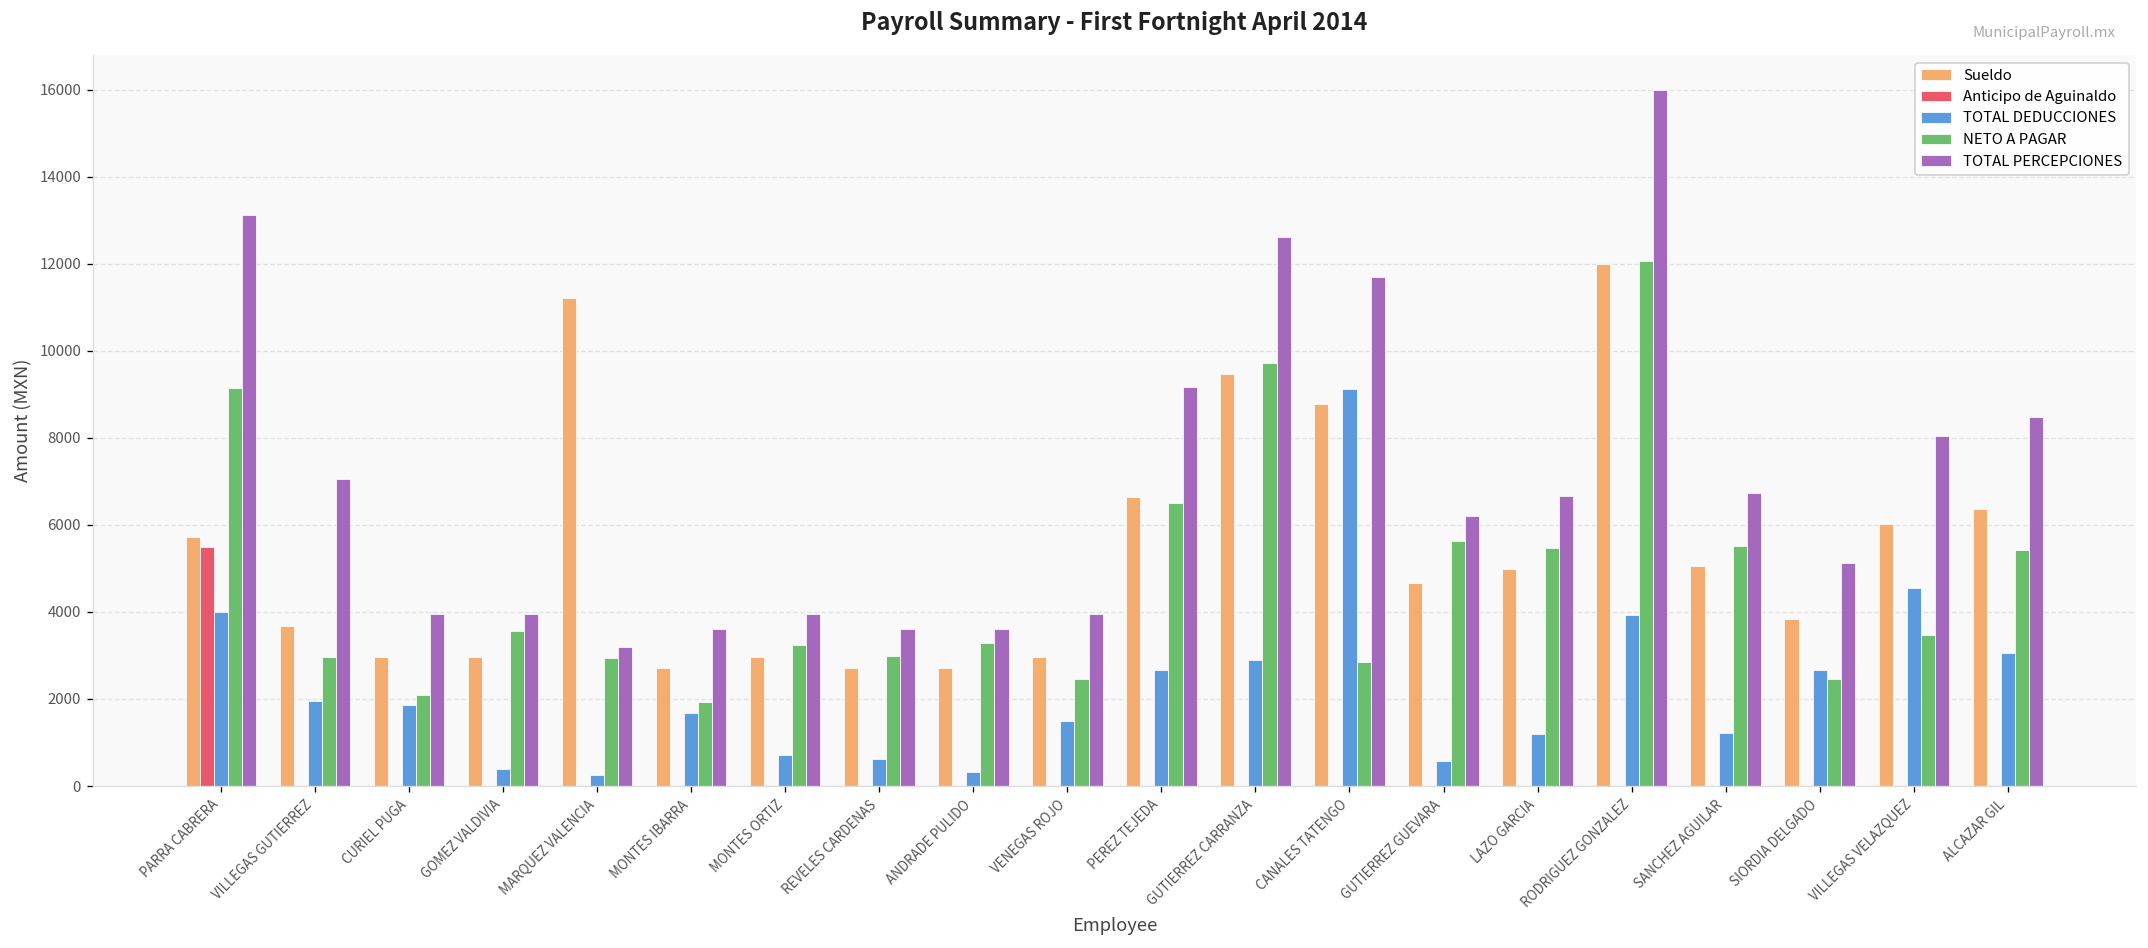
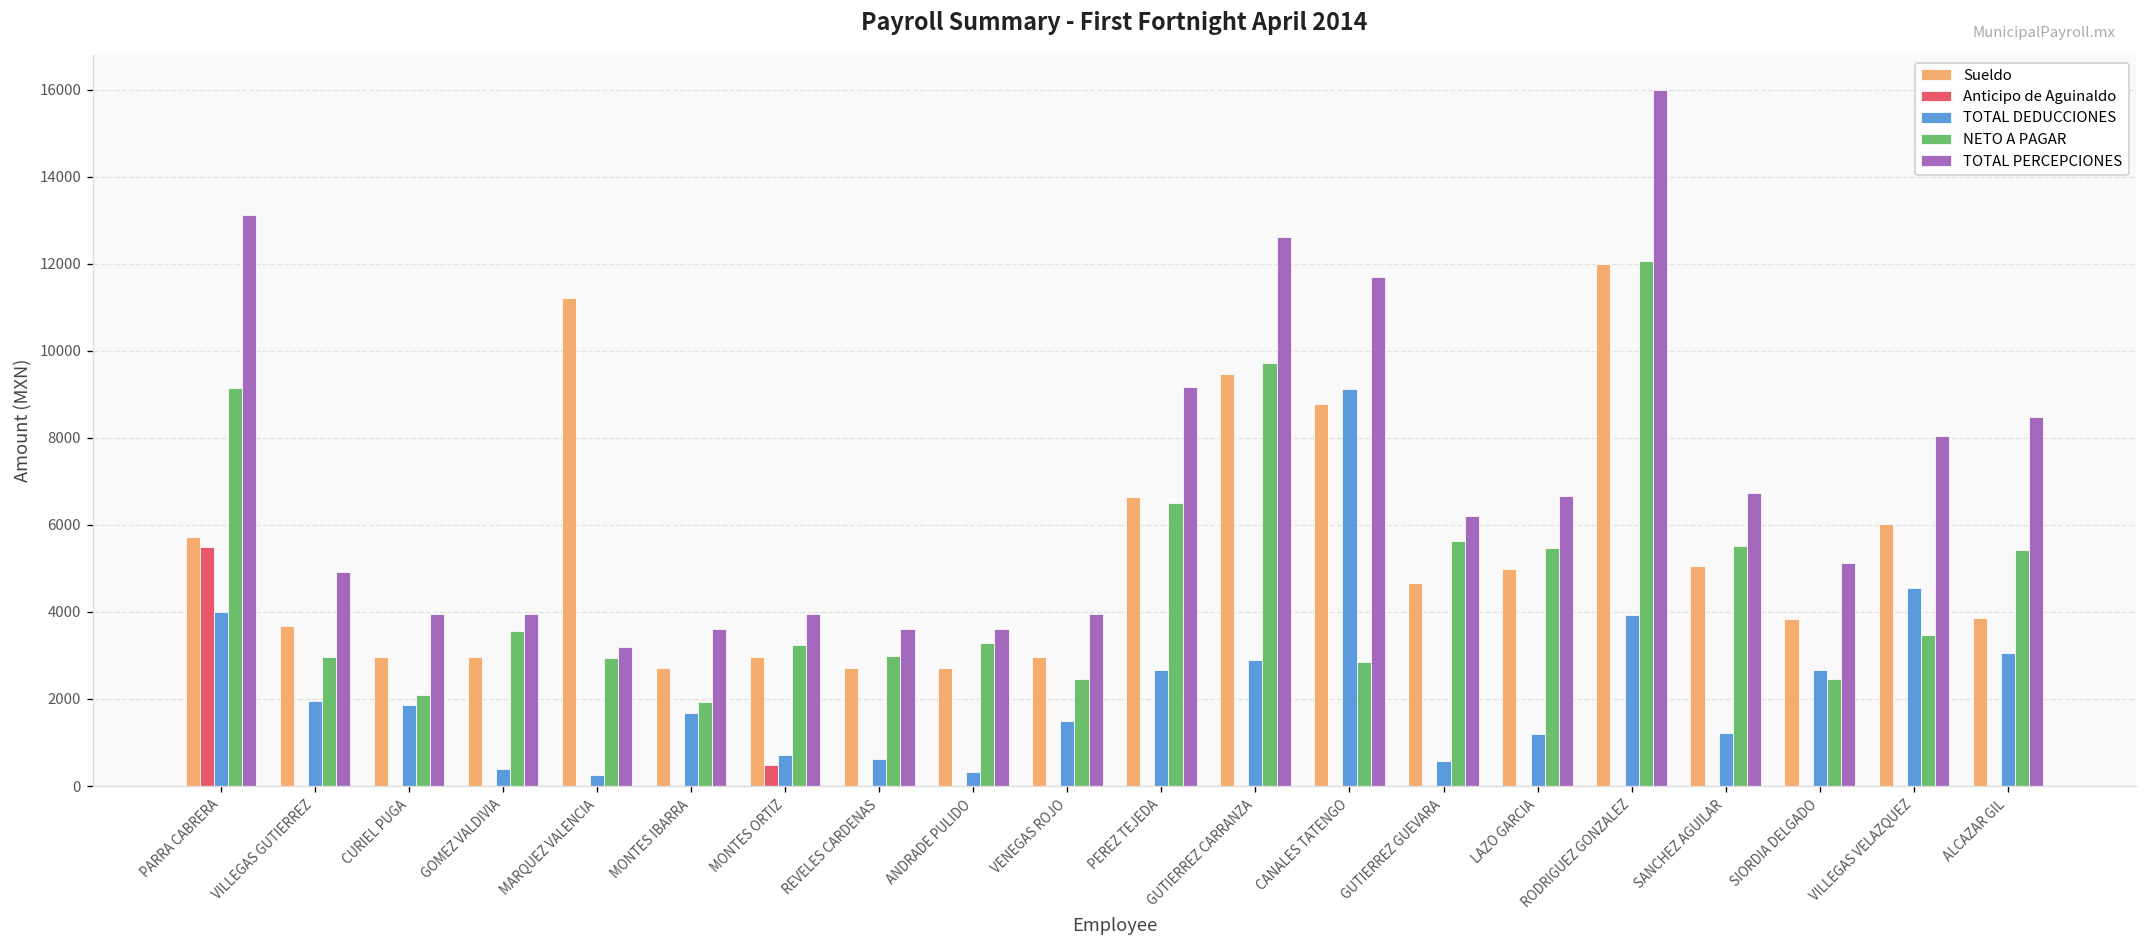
TOTAL PERCEPCIONES, VILLEGAS GUTIERREZ: 7000 -> 4900
Anticipo de Aguinaldo, MONTES ORTIZ: 0 -> 500
Sueldo, ALCAZAR GIL: 6400 -> 3900
